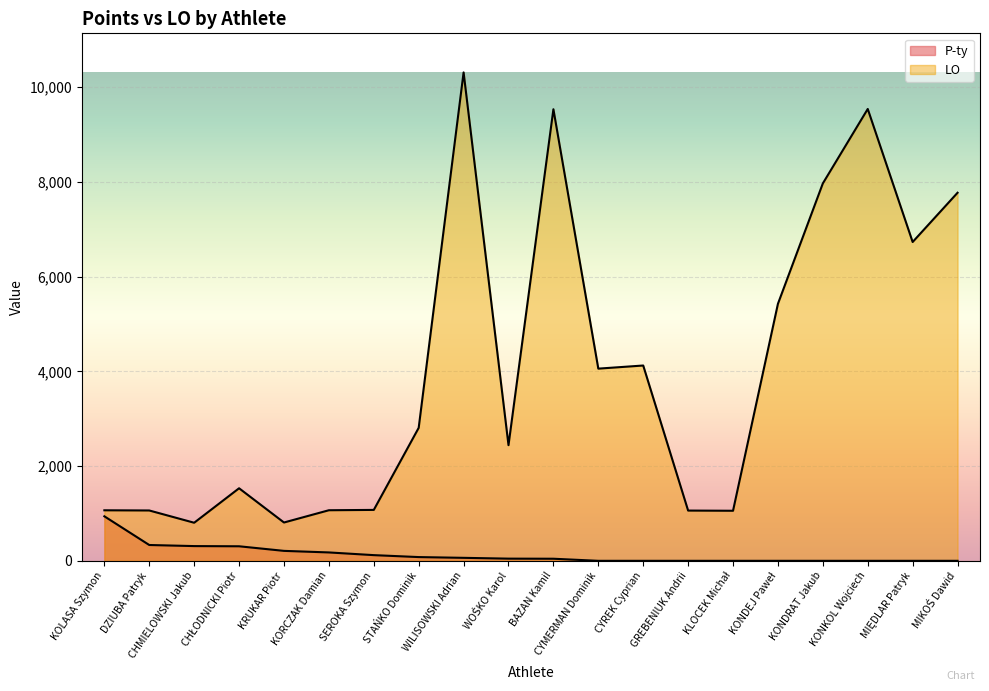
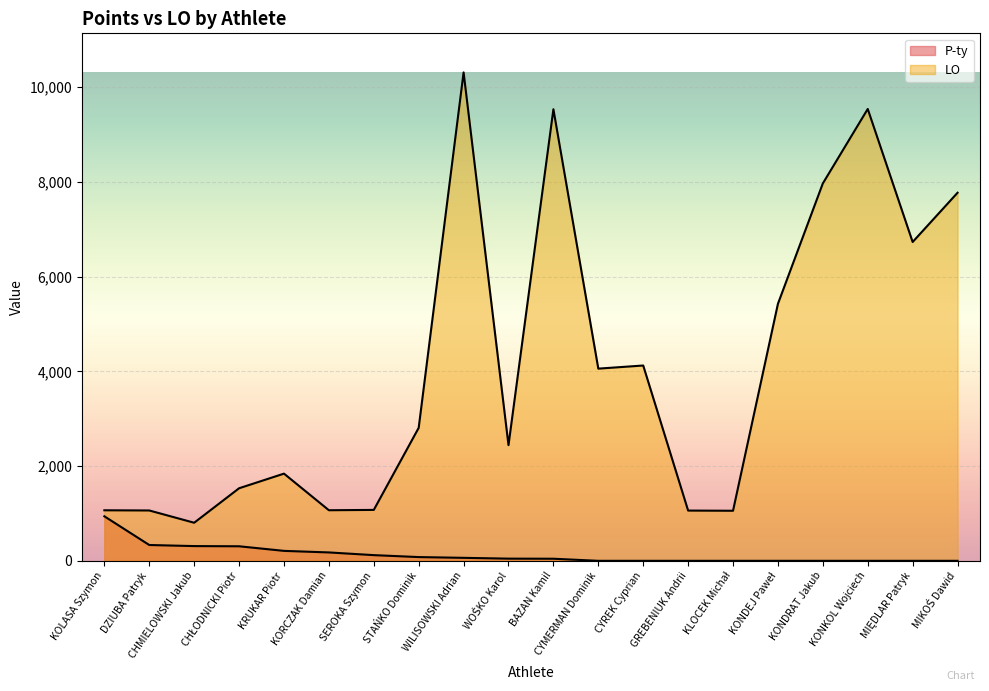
LO, KRUKAR Piotr: 800 -> 1,800
